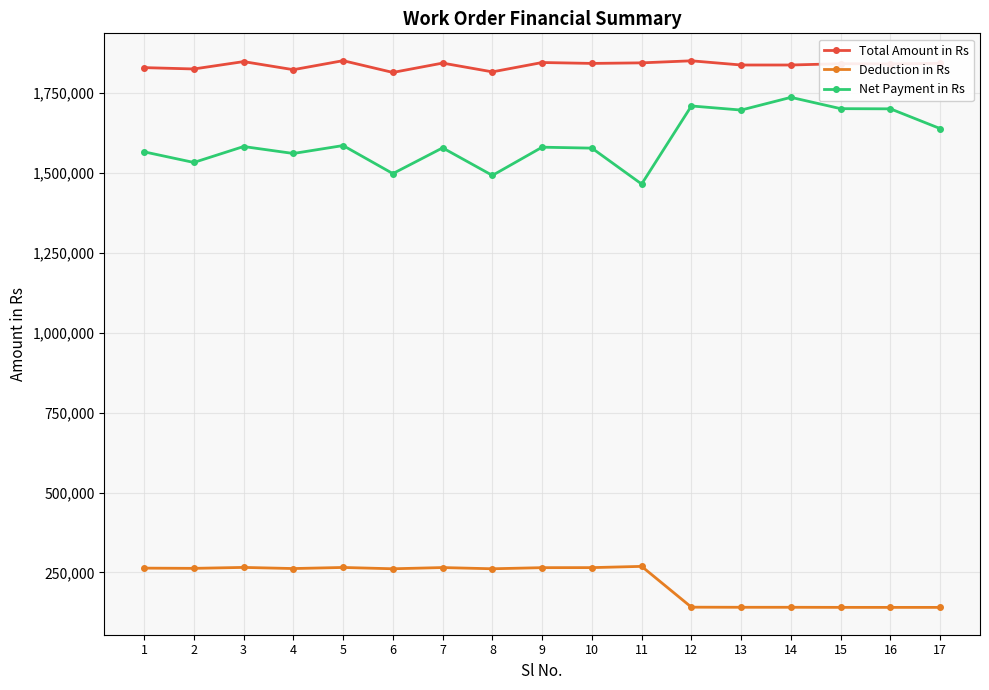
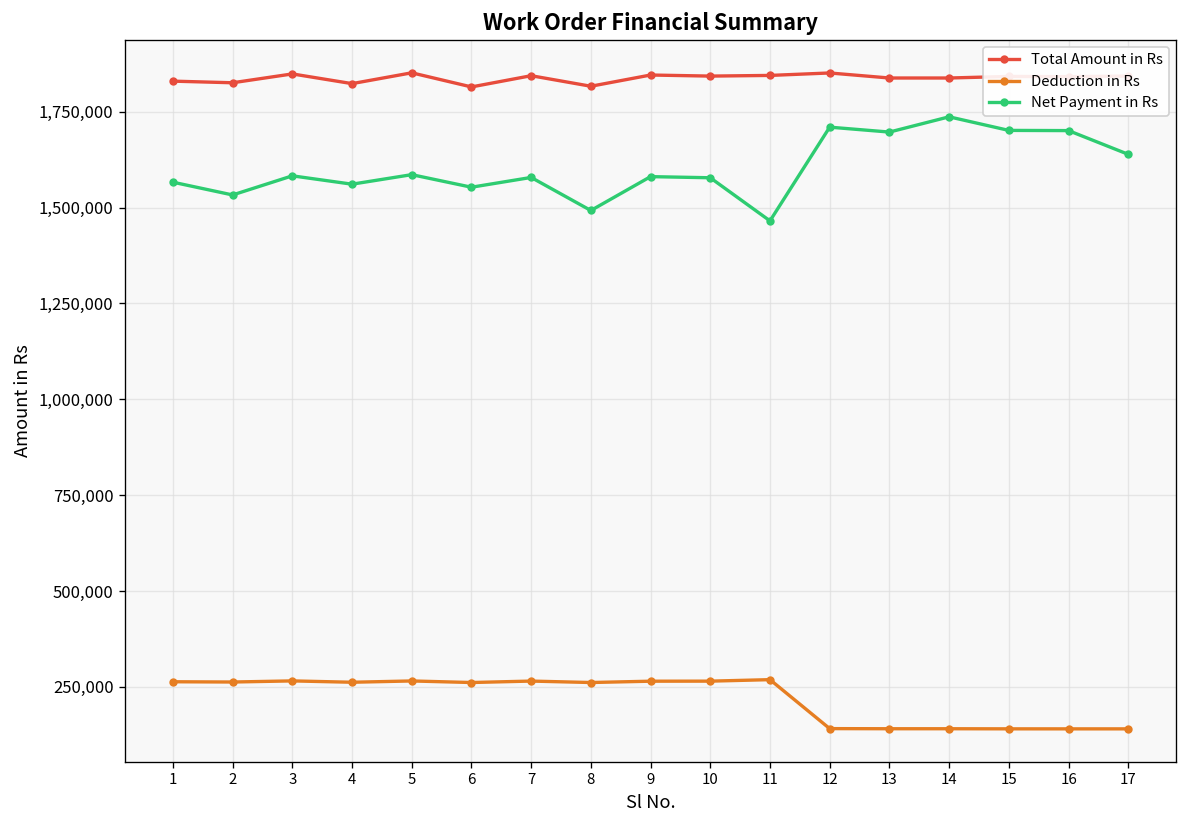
Net Payment in Rs, 6: 1,500,000 -> 1,550,000
